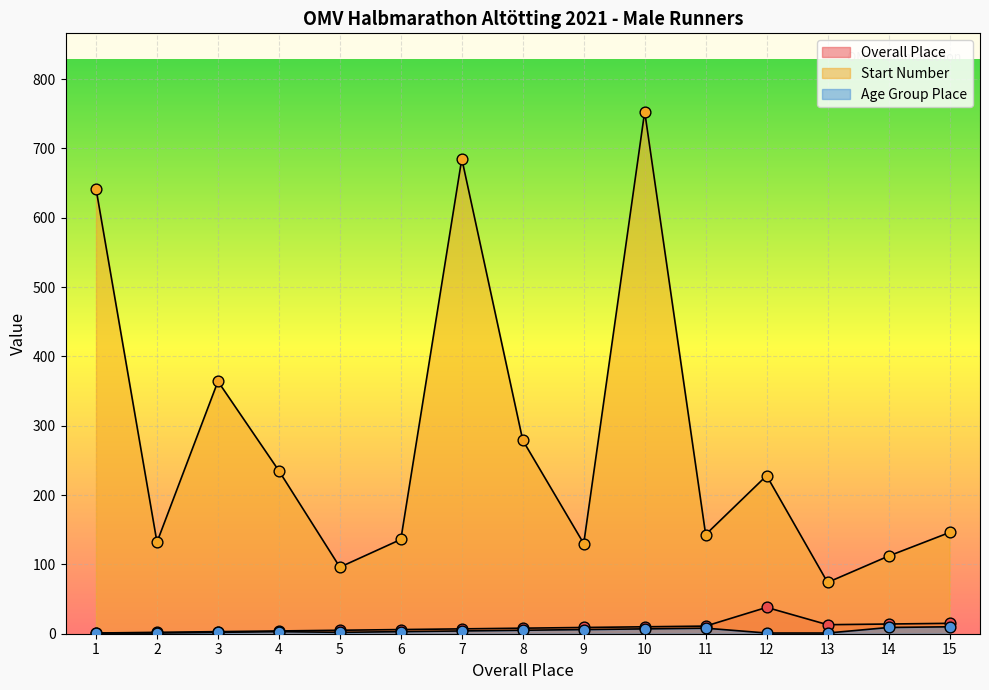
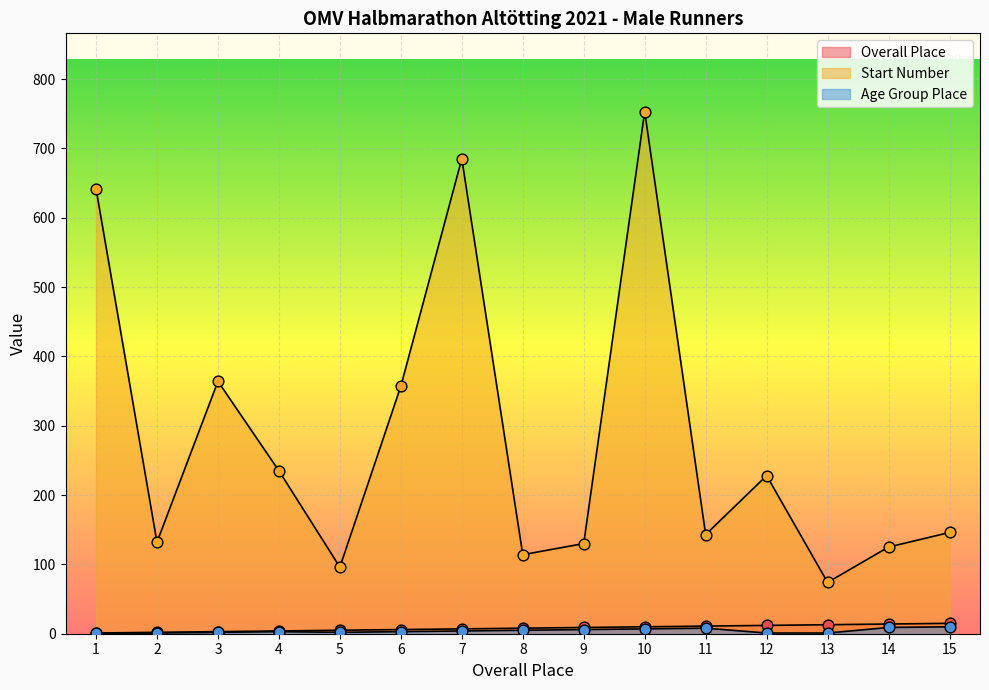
Start Number, 6: 140 -> 360
Start Number, 8: 280 -> 110
Overall Place, 12: 40 -> 10
Start Number, 14: 110 -> 130
